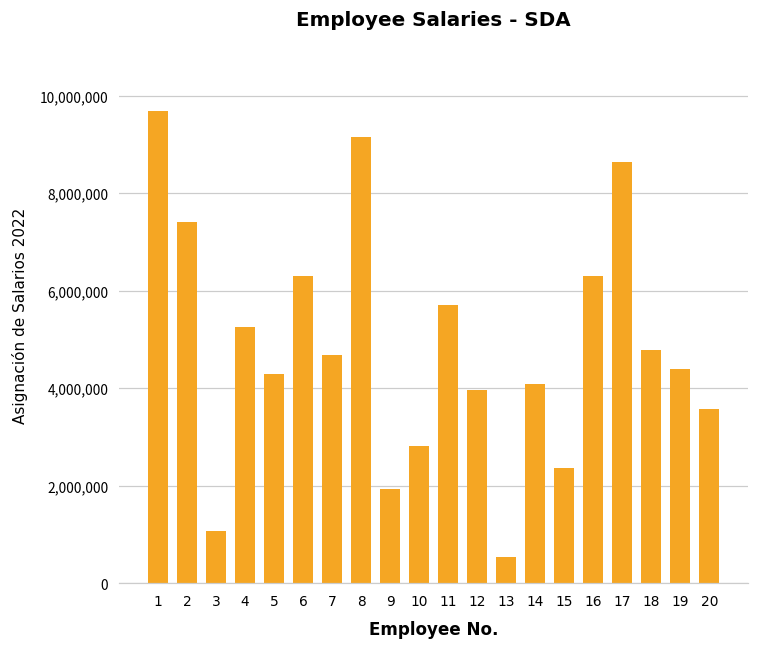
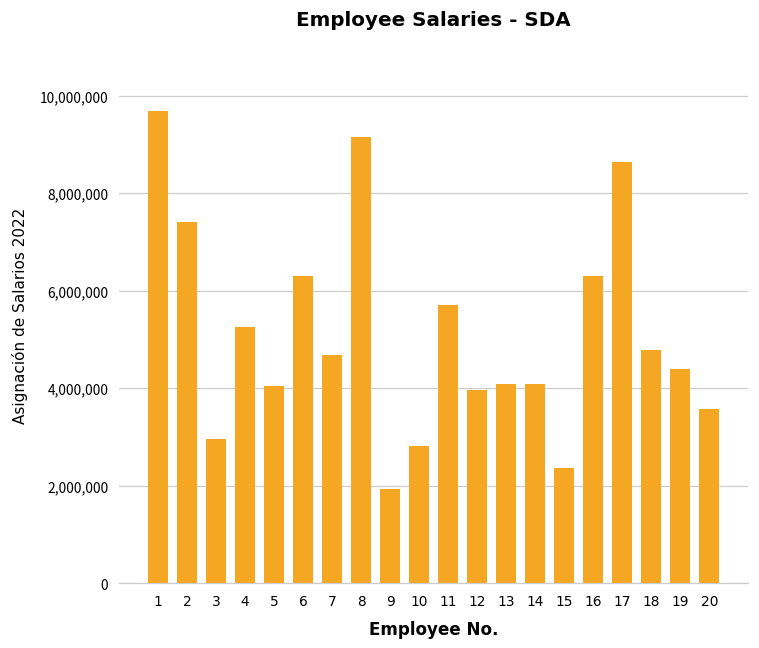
3: 1,100,000 -> 3,000,000
5: 4,300,000 -> 4,000,000
13: 500,000 -> 4,100,000
